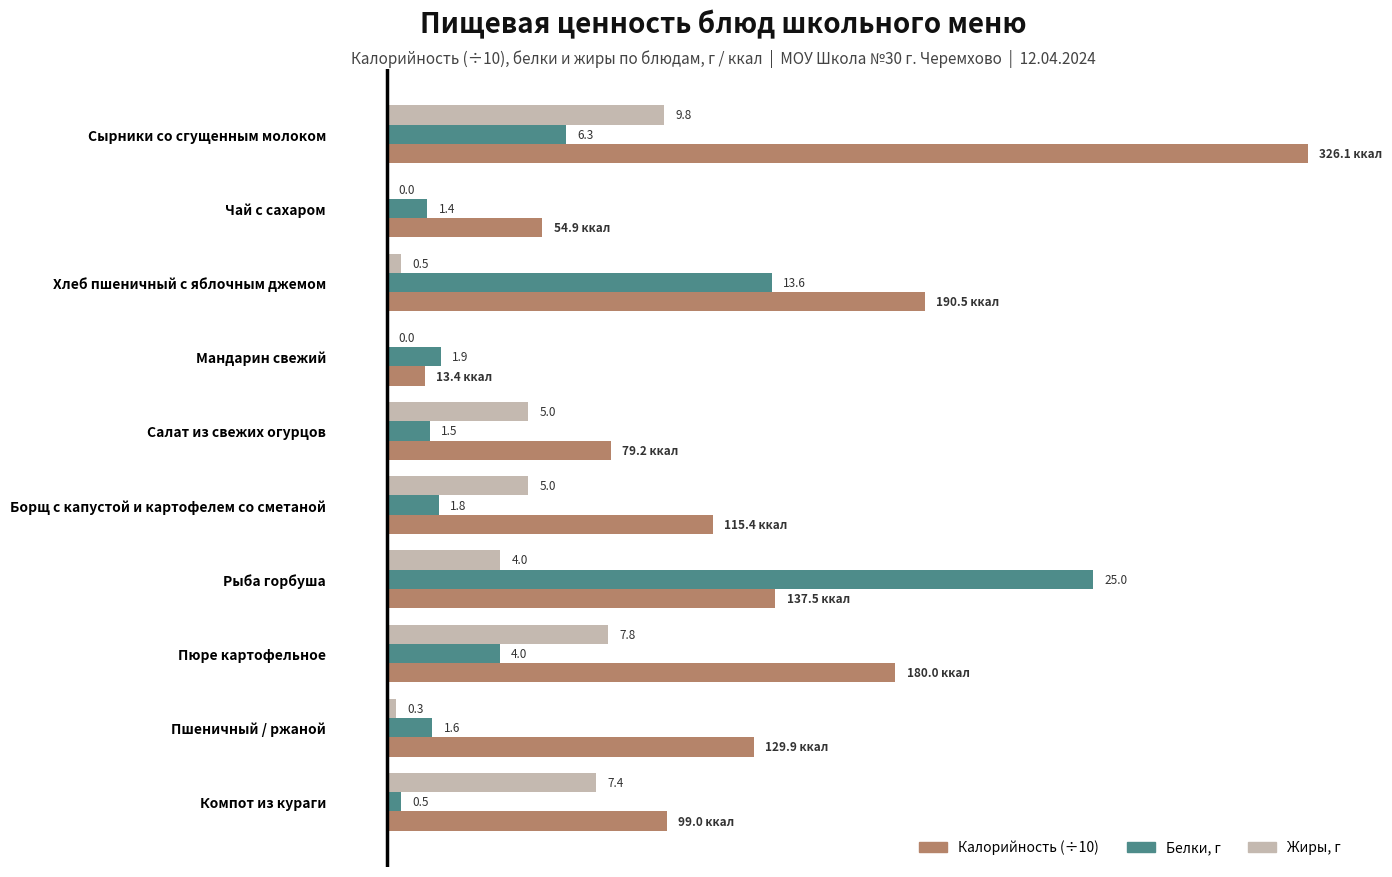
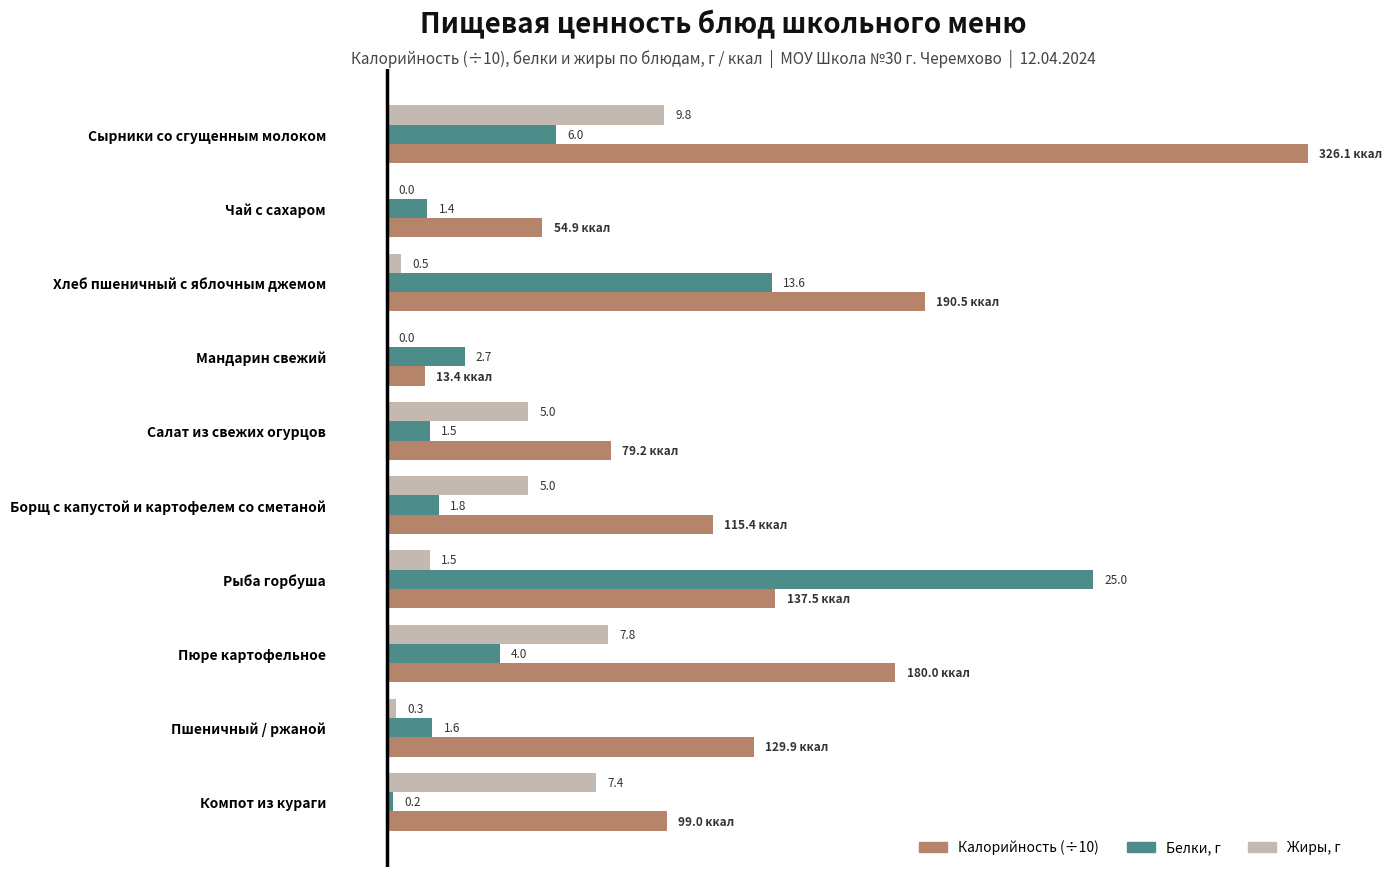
Белки, г, Сырники со сгущенным молоком: 6.3 -> 6.0
Белки, г, Мандарин свежий: 1.9 -> 2.7
Жиры, г, Рыба горбуша: 4.0 -> 1.5
Белки, г, Компот из кураги: 0.5 -> 0.2
